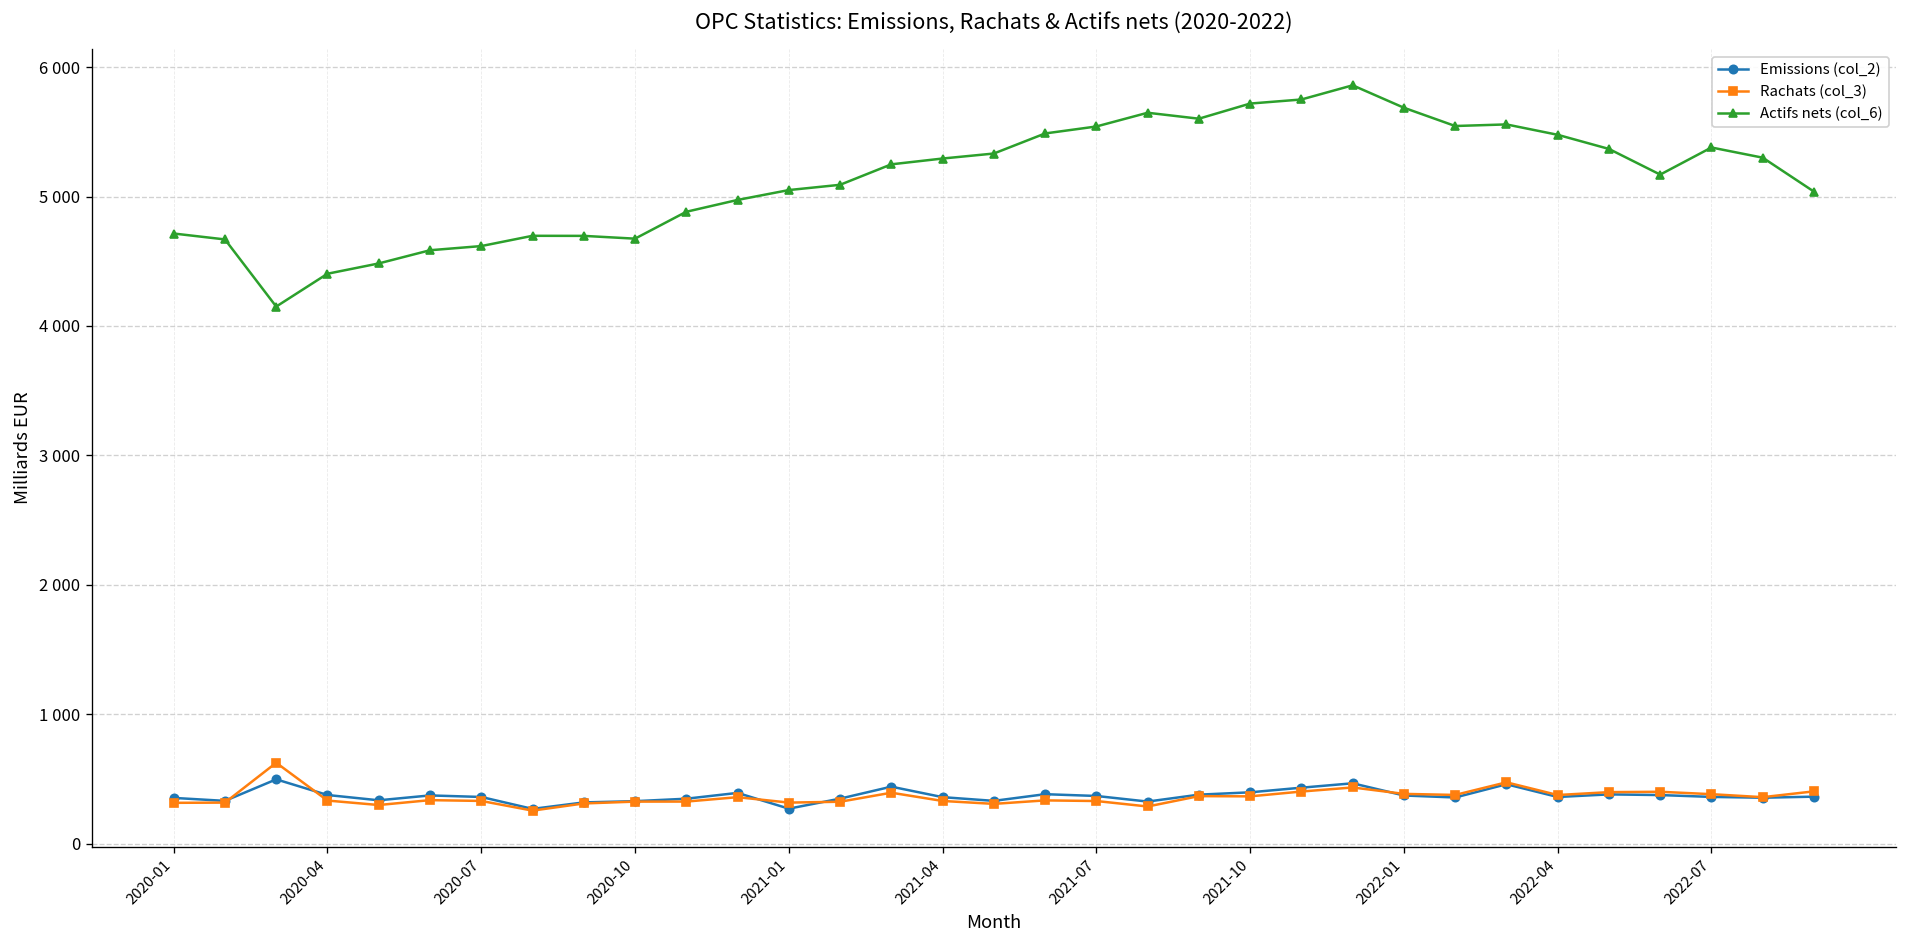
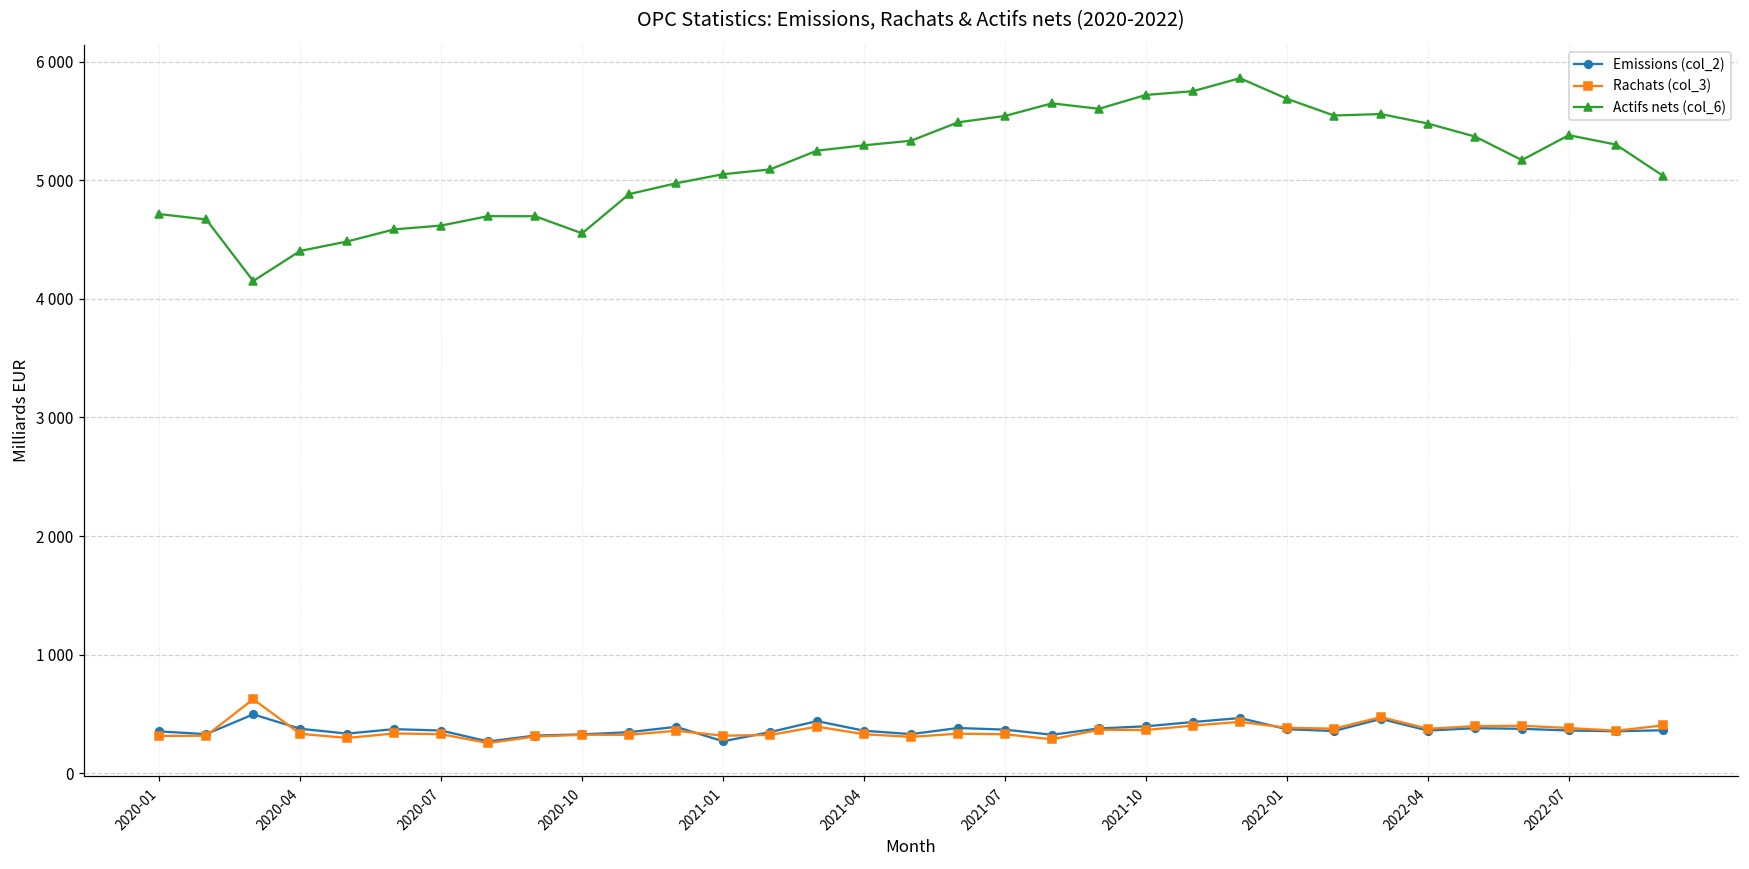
Actifs nets (col_6), 2020-10: 4670 -> 4550
